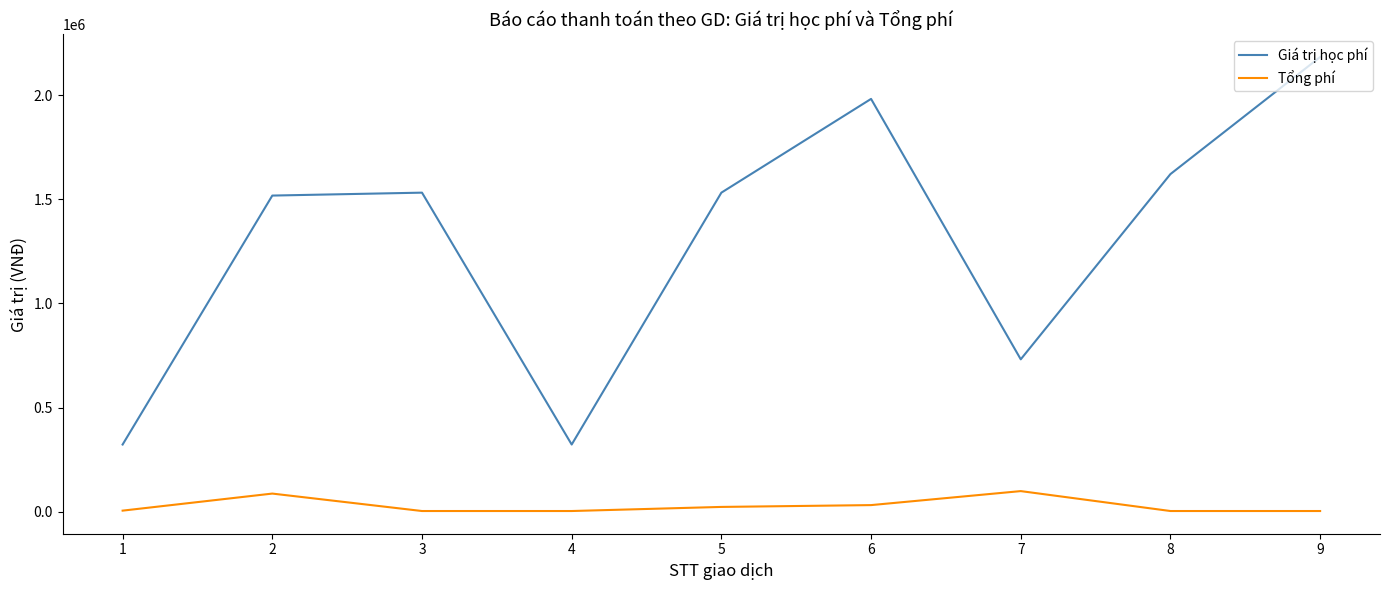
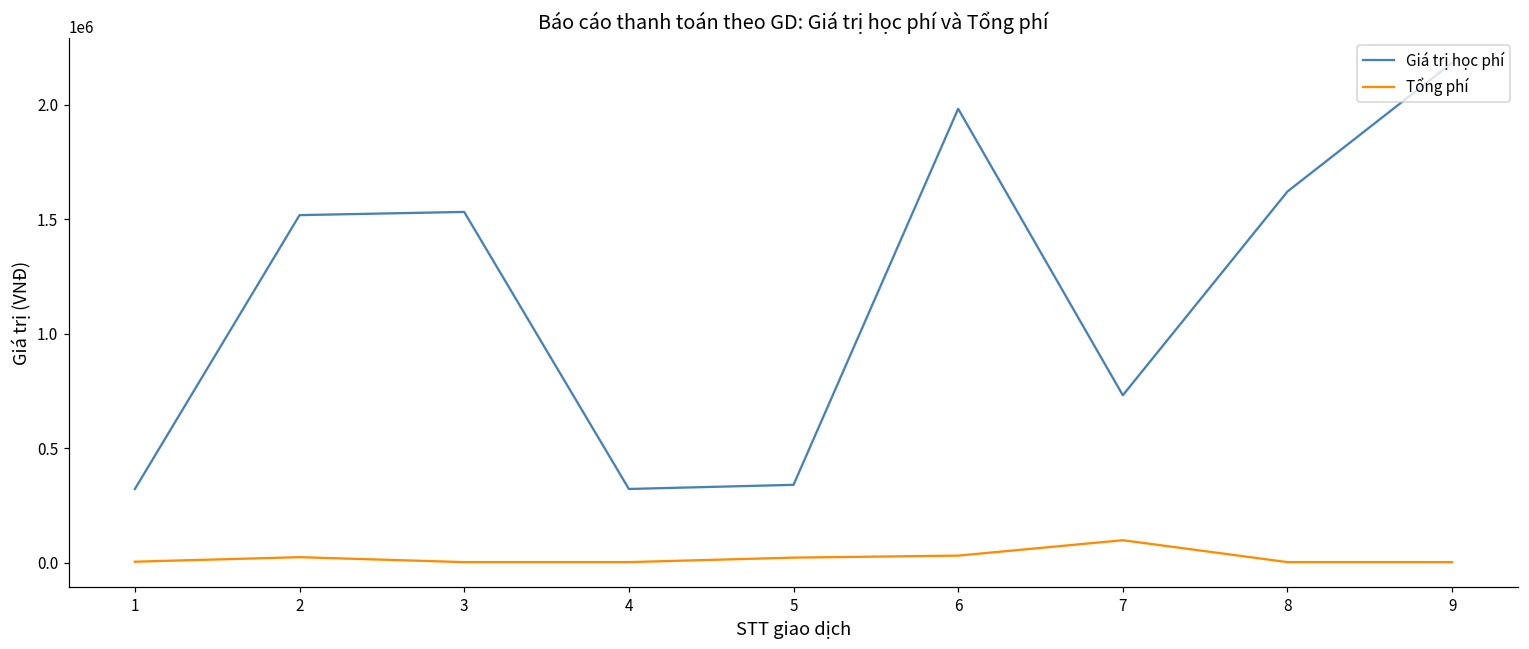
Tổng phí, 2: 90000 -> 20000
Giá trị học phí, 5: 1530000 -> 340000
